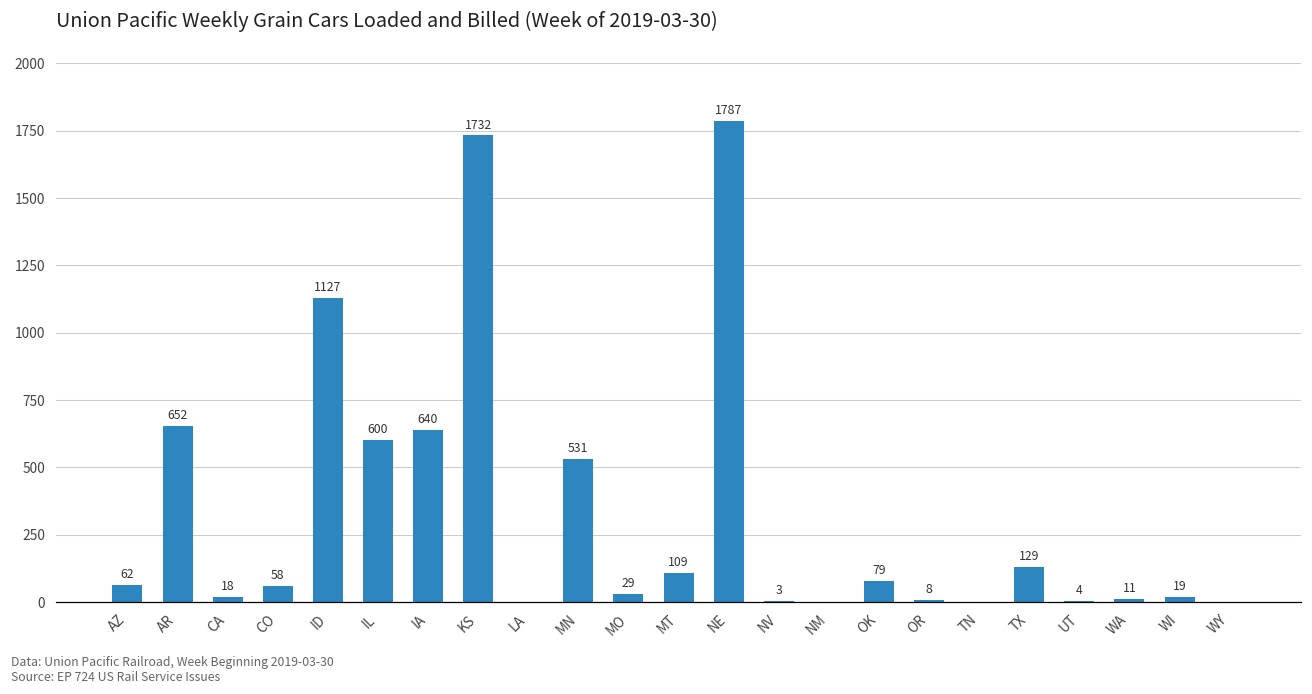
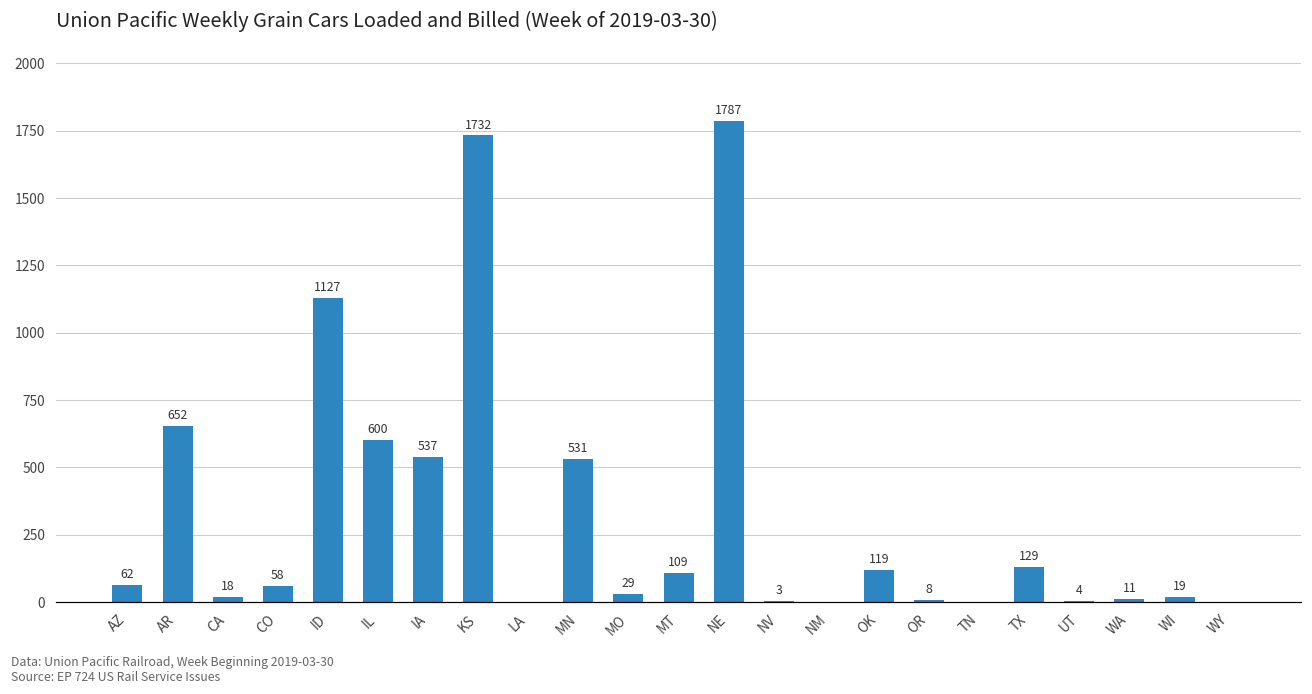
IA: 640 -> 537
OK: 79 -> 119
